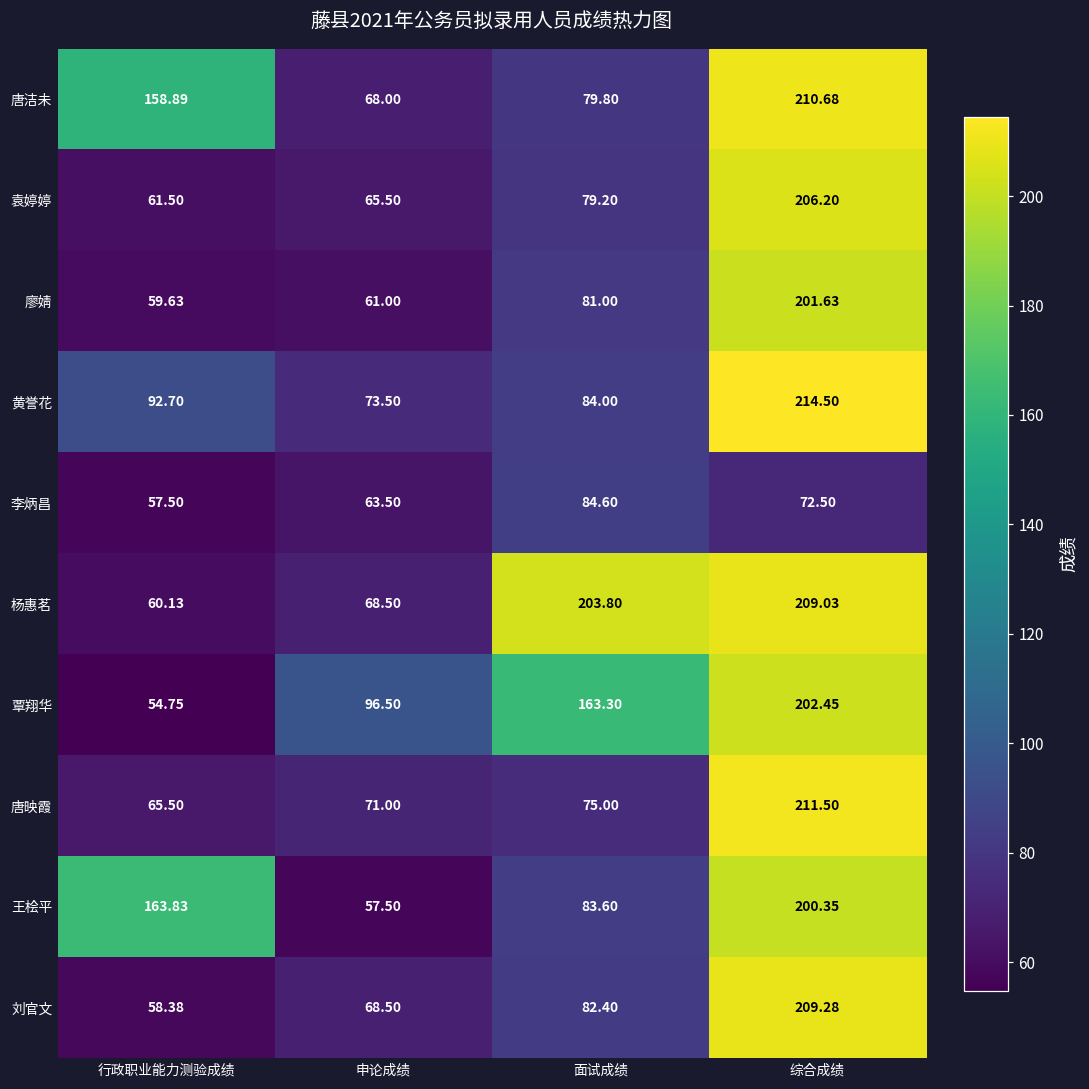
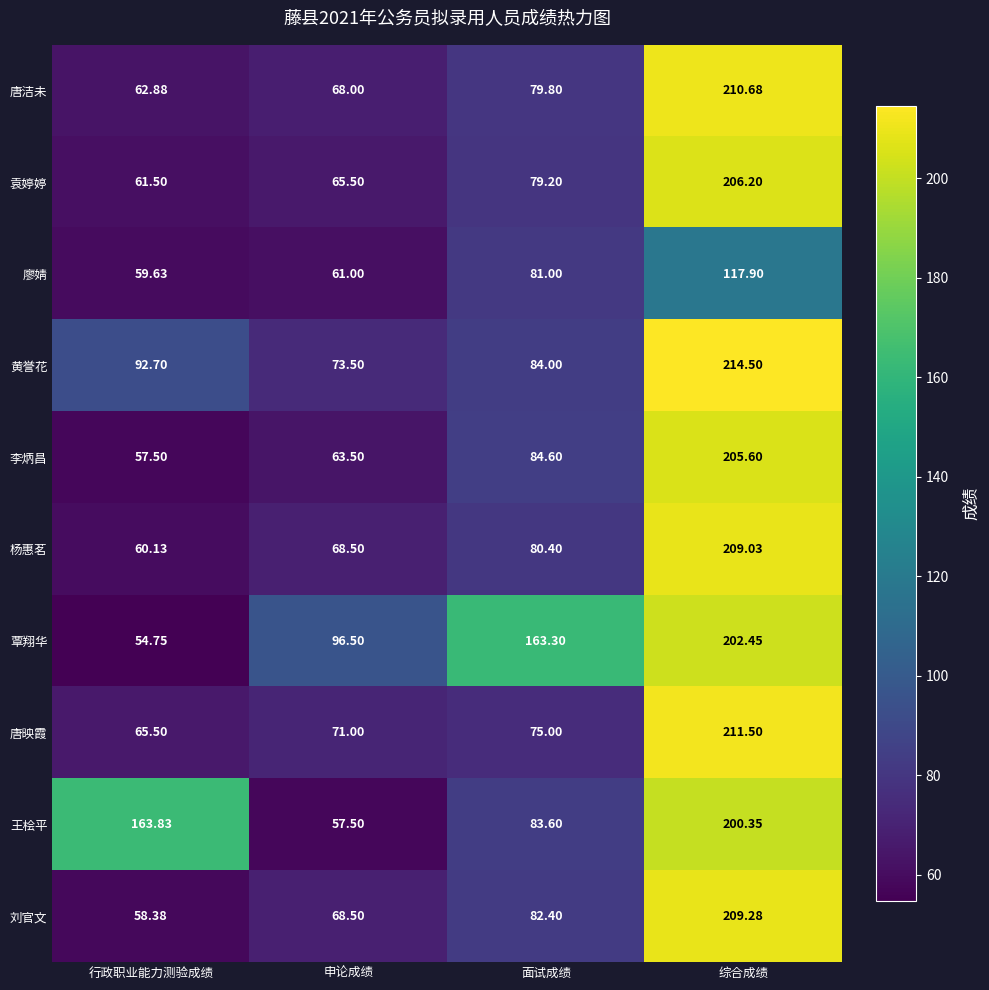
唐洁未, 行政职业能力测验成绩: 158.89 -> 62.88
廖婧, 综合成绩: 201.63 -> 117.90
李炳昌, 综合成绩: 72.50 -> 205.60
杨惠茗, 面试成绩: 203.80 -> 80.40
